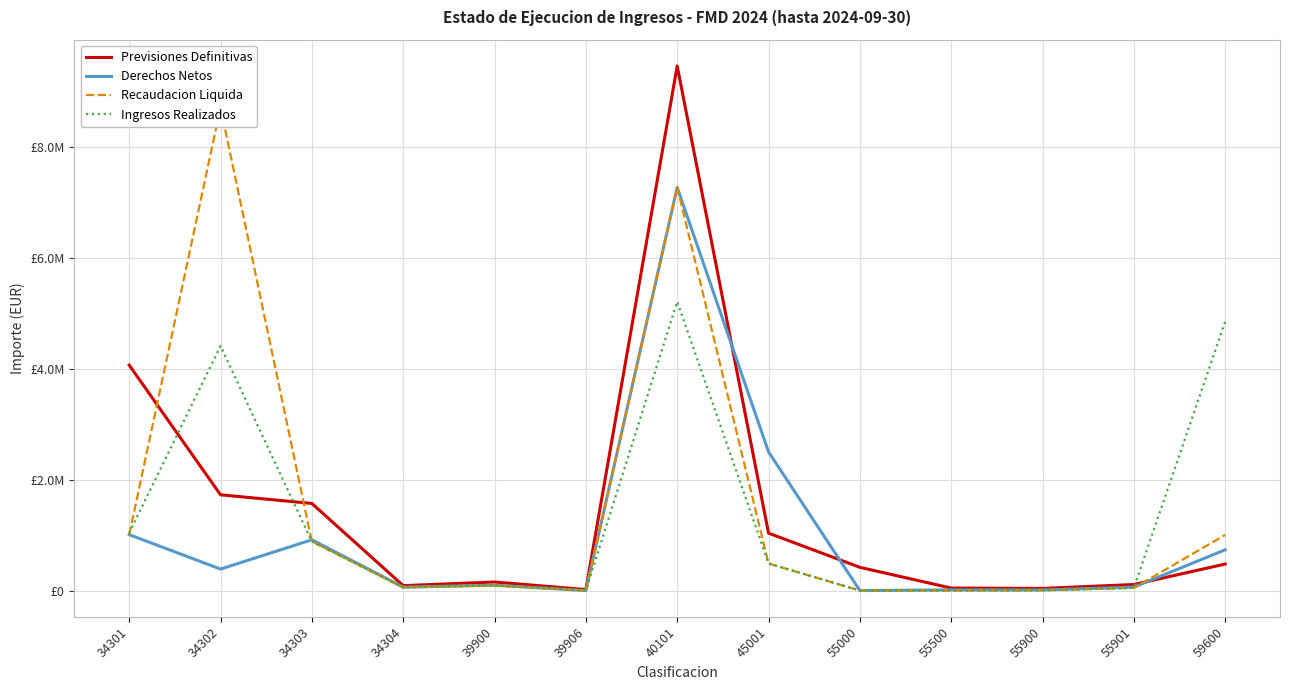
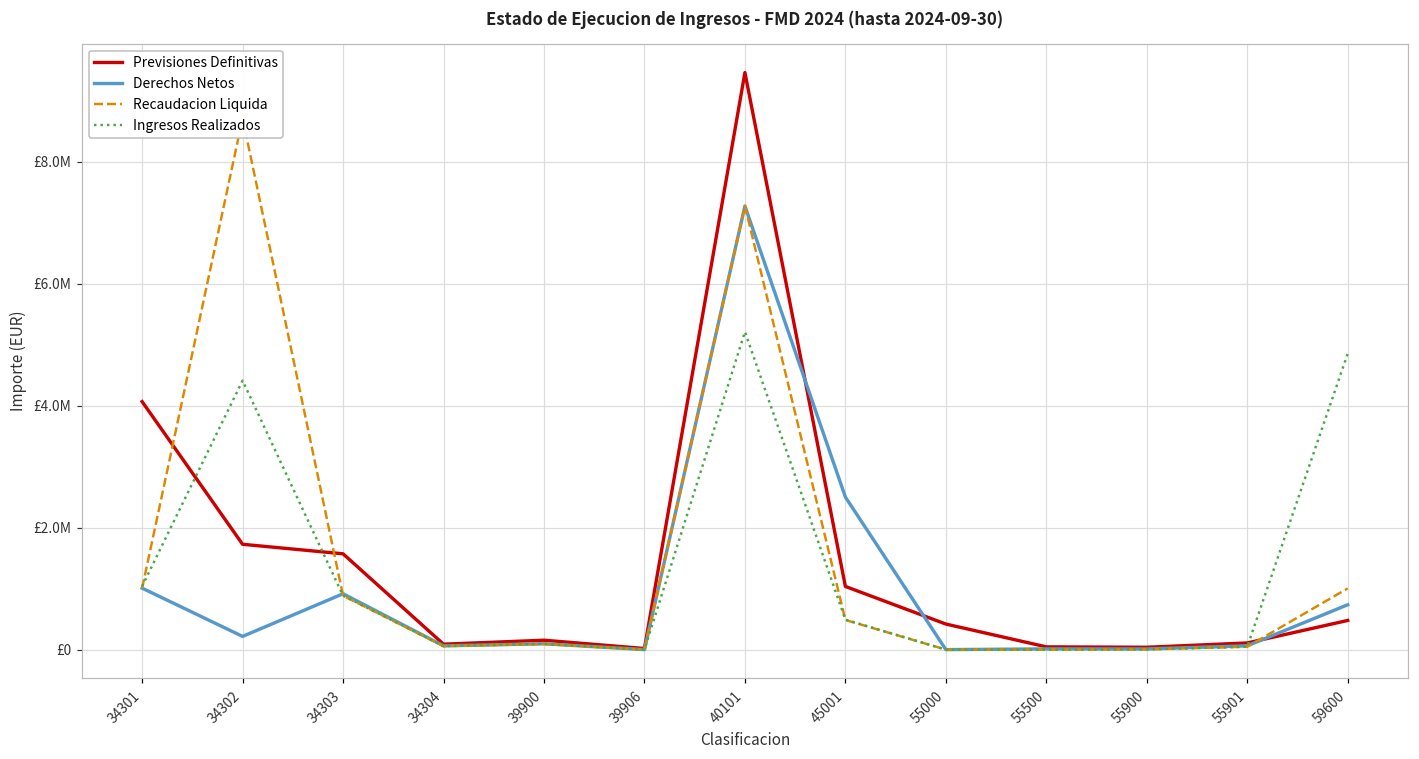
Derechos Netos, 34302: £400000 -> £200000
